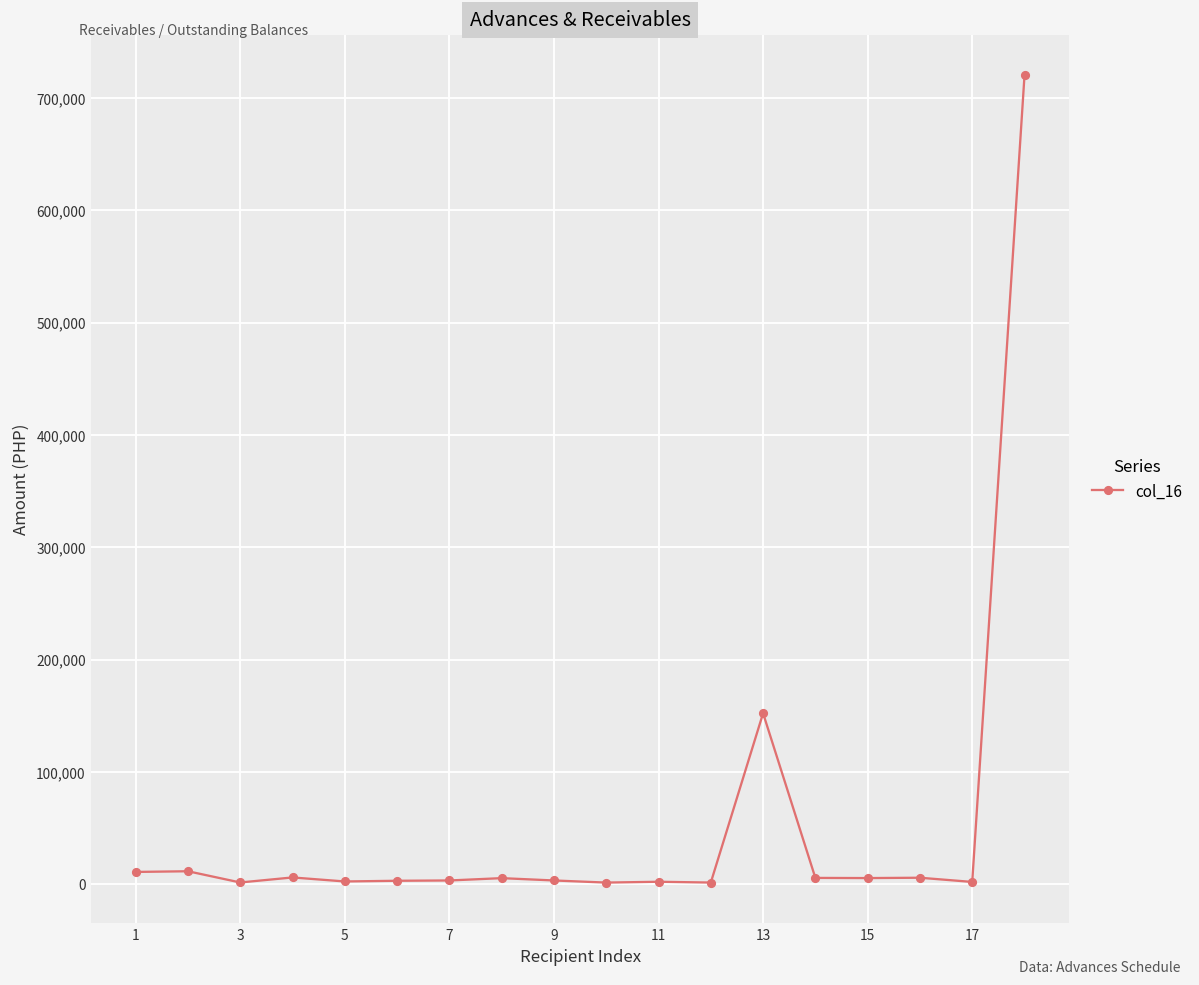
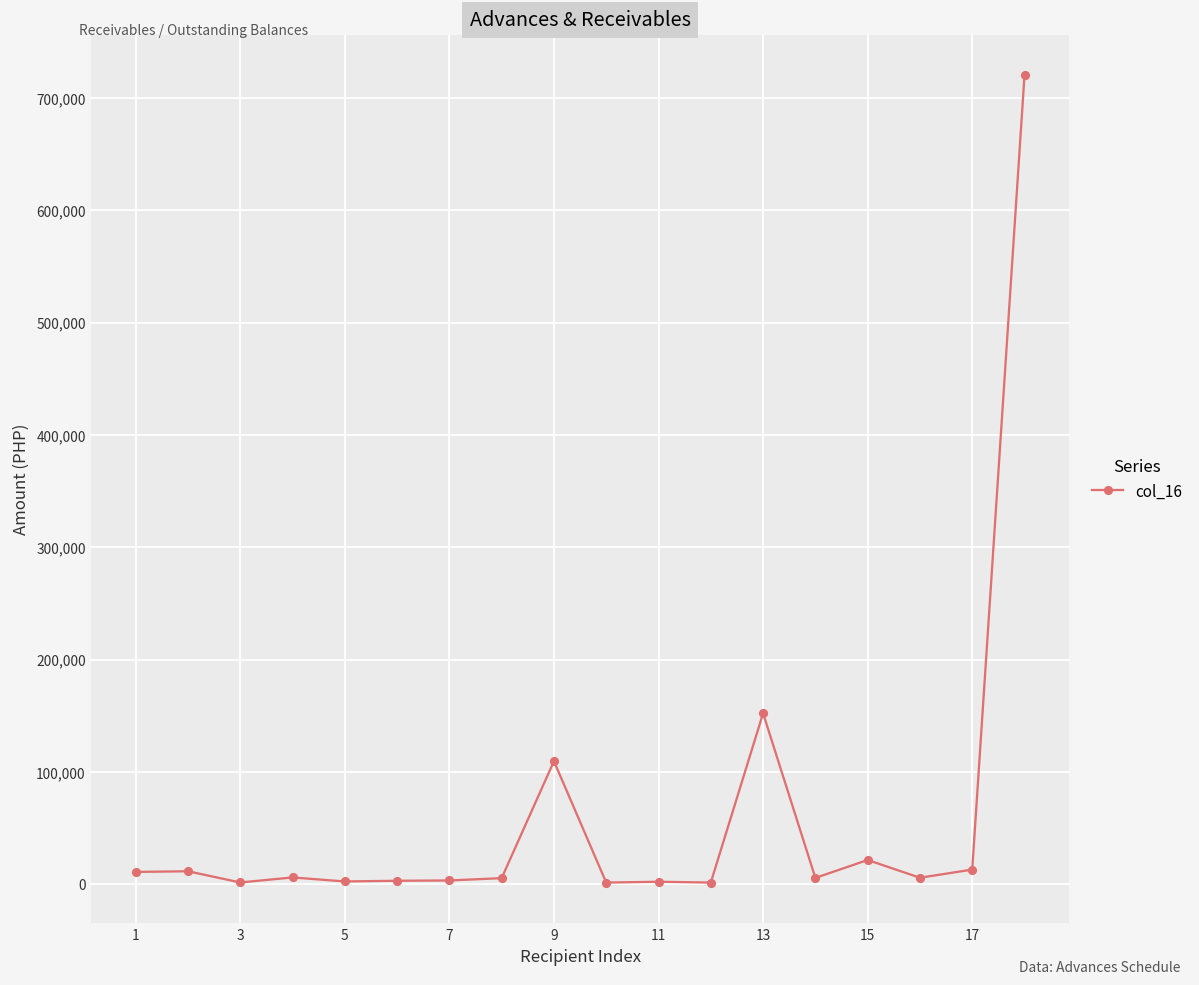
9: 3,000 -> 110,000
15: 6,000 -> 22,000
17: 2,000 -> 13,000
